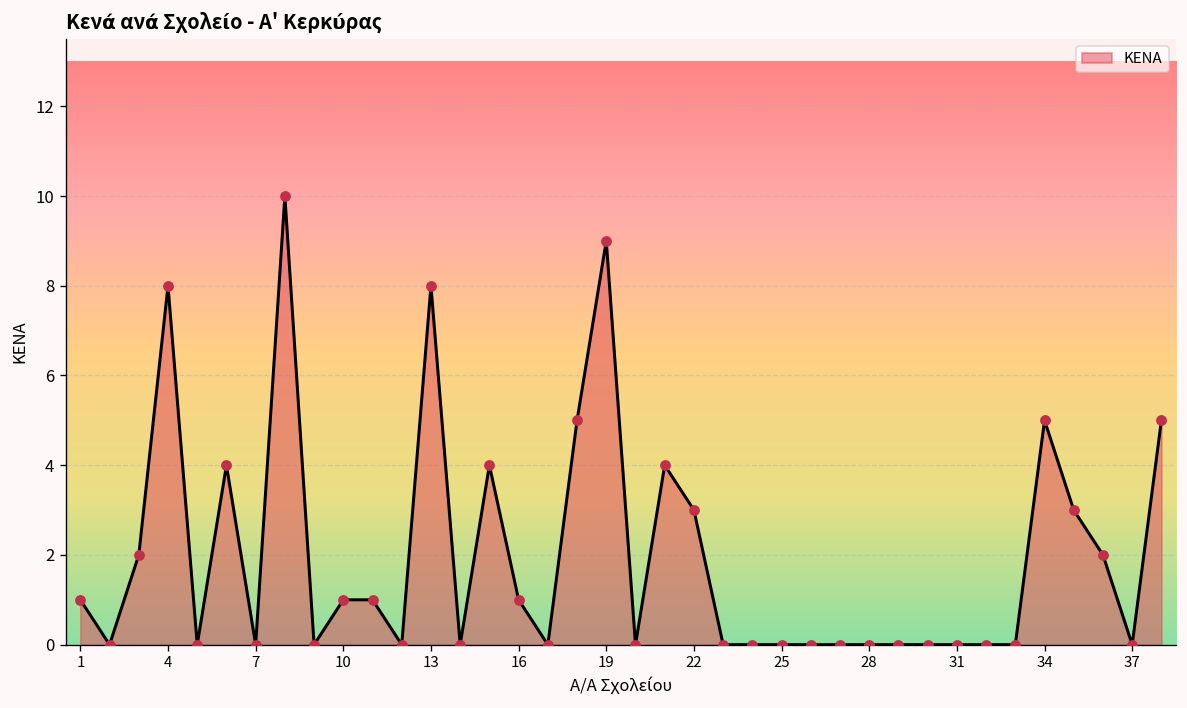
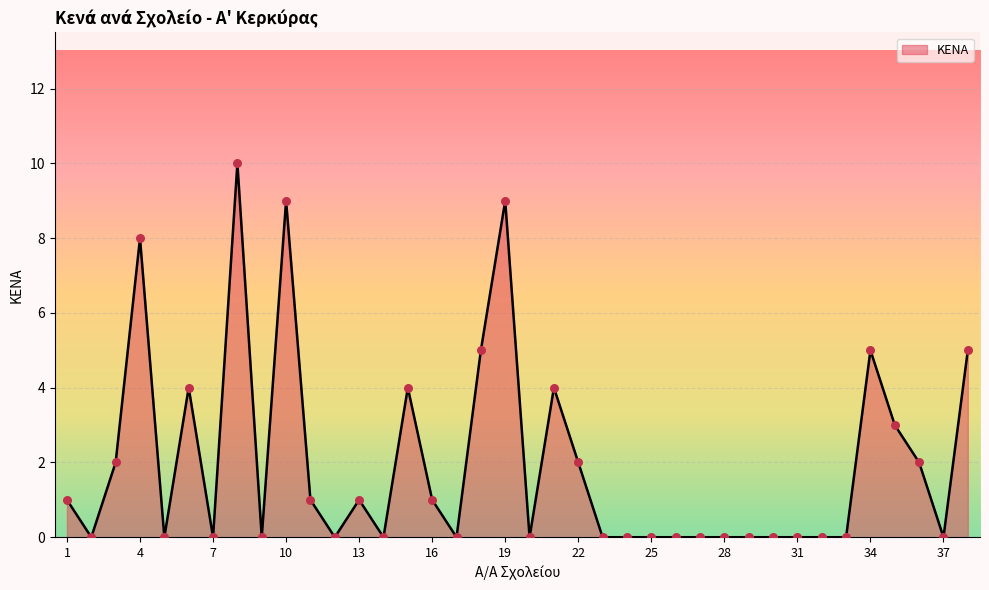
10: 1 -> 9
13: 8 -> 1
22: 3 -> 2
